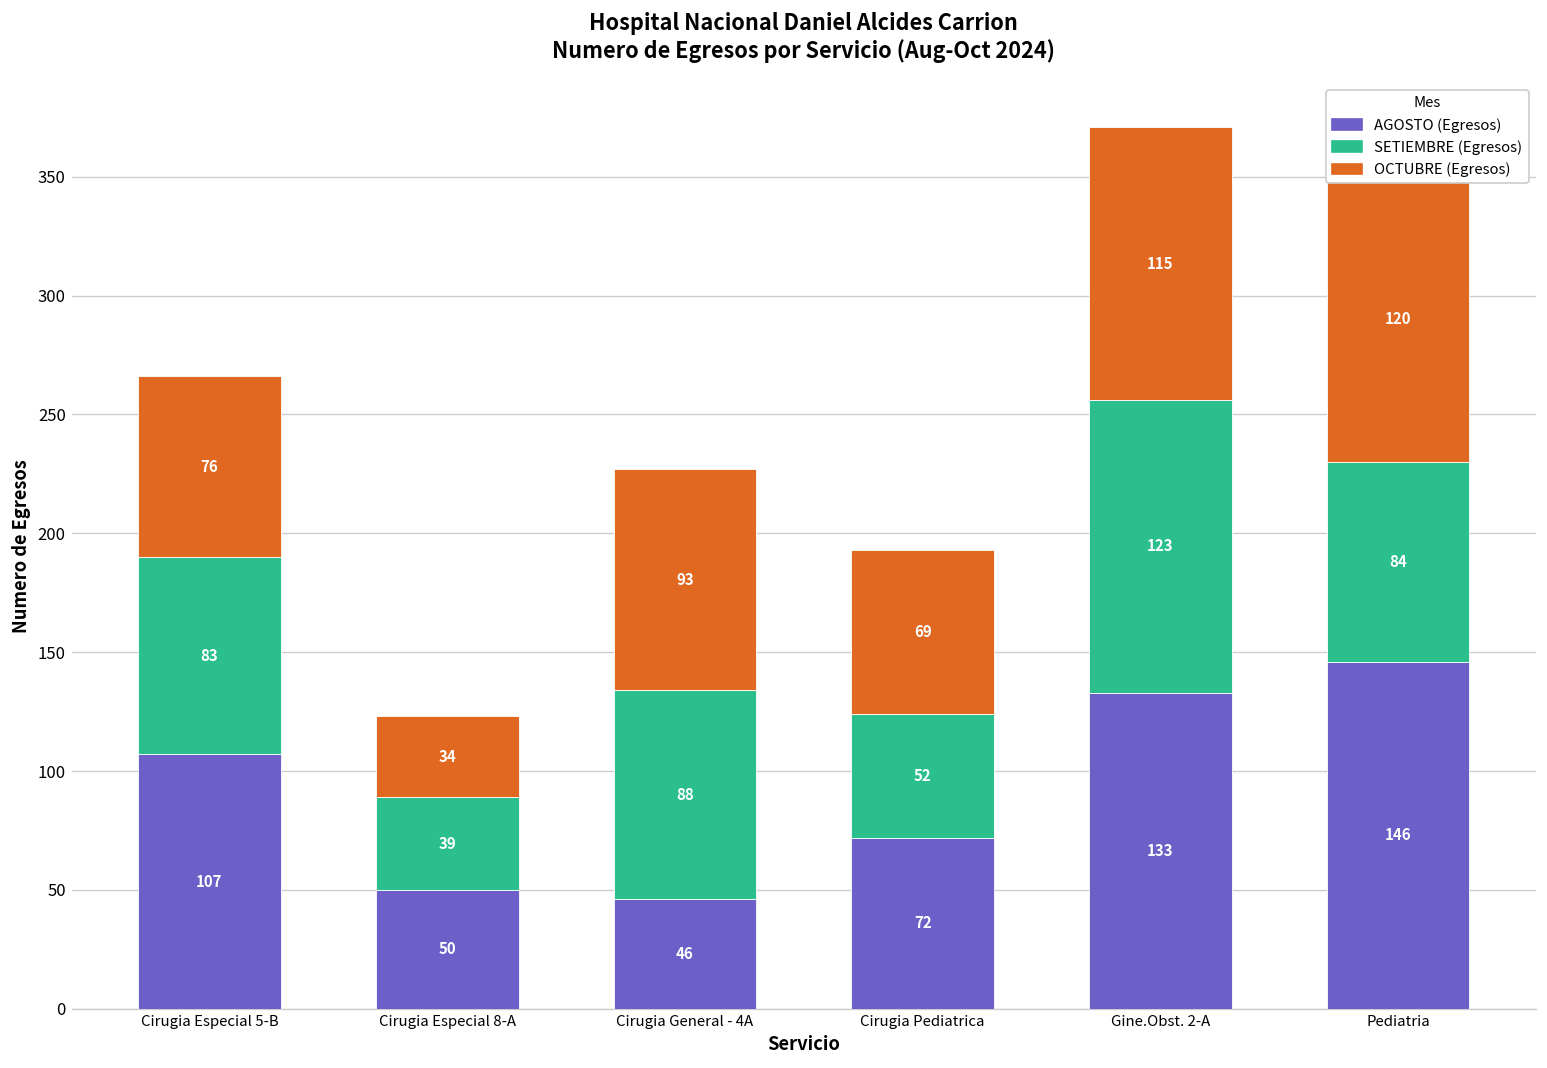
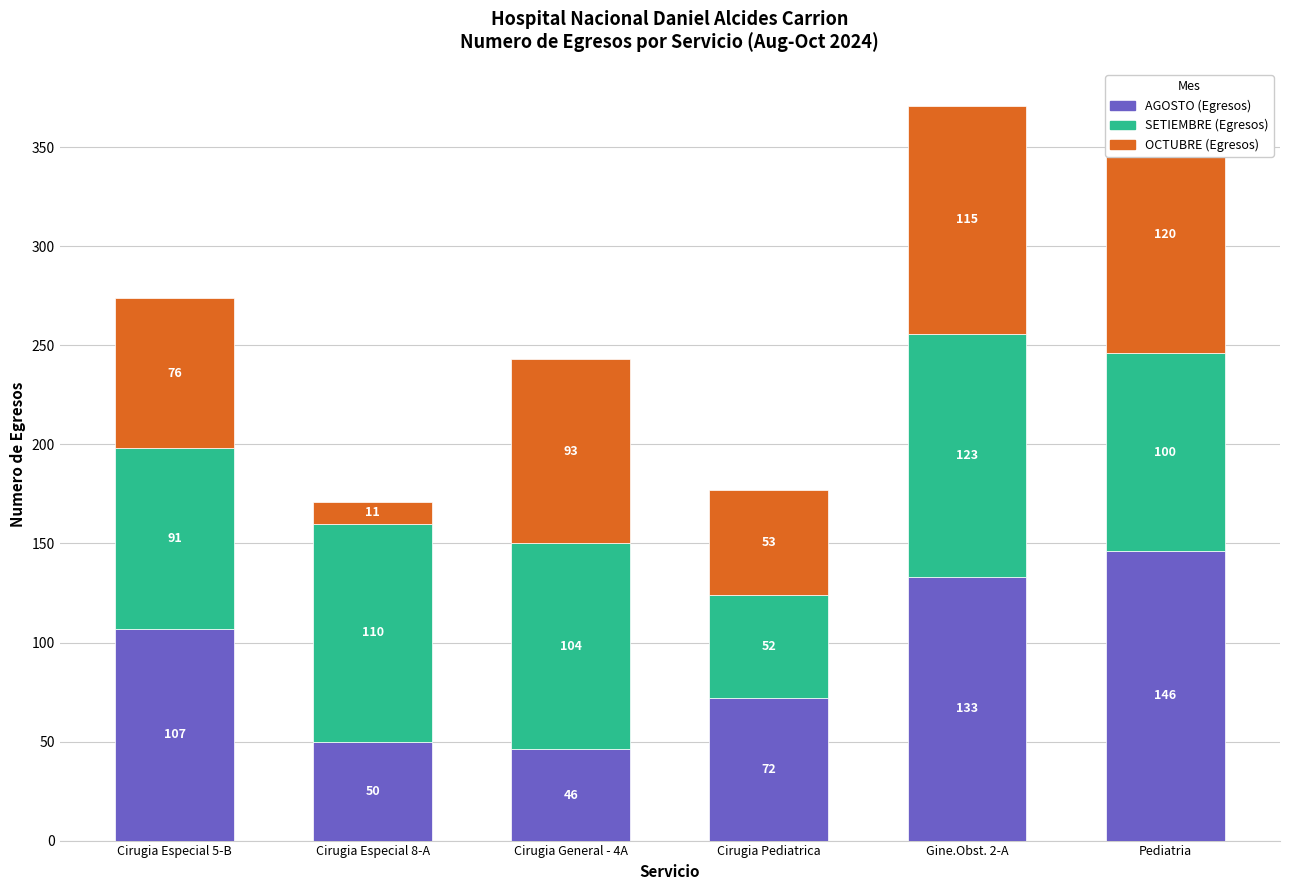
SETIEMBRE (Egresos), Cirugia Especial 5-B: 83 -> 91
SETIEMBRE (Egresos), Cirugia Especial 8-A: 39 -> 110
OCTUBRE (Egresos), Cirugia Especial 8-A: 34 -> 11
SETIEMBRE (Egresos), Cirugia General - 4A: 88 -> 104
OCTUBRE (Egresos), Cirugia Pediatrica: 69 -> 53
SETIEMBRE (Egresos), Pediatria: 84 -> 100
